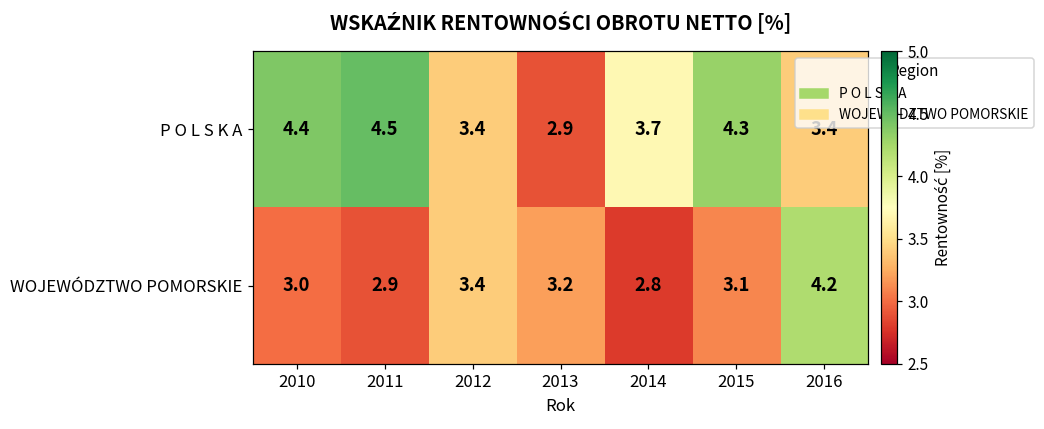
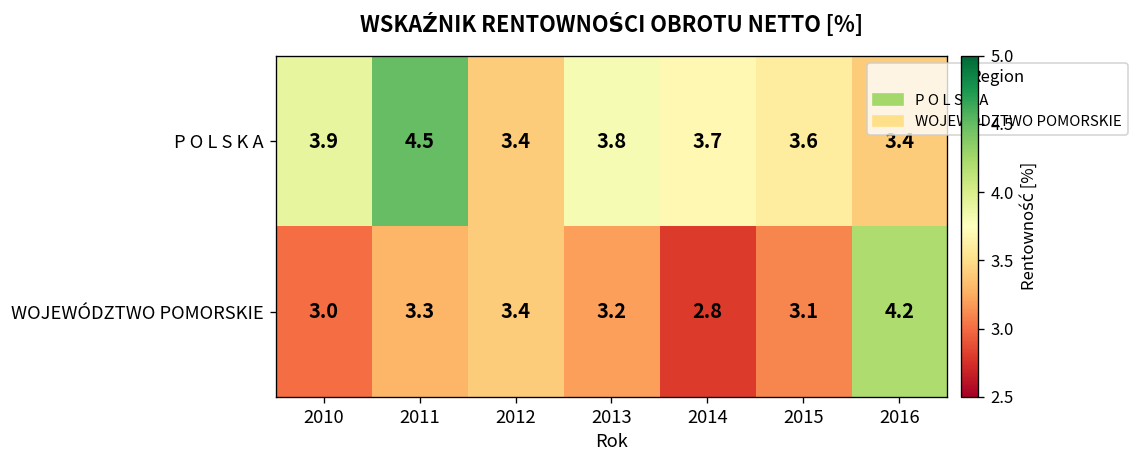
P O L S K A, 2010: 4.4 -> 3.9
P O L S K A, 2013: 2.9 -> 3.8
P O L S K A, 2015: 4.3 -> 3.6
WOJEWÓDZTWO POMORSKIE, 2011: 2.9 -> 3.3
